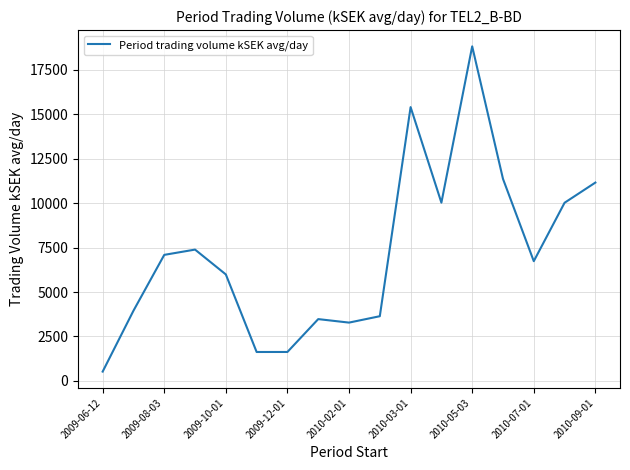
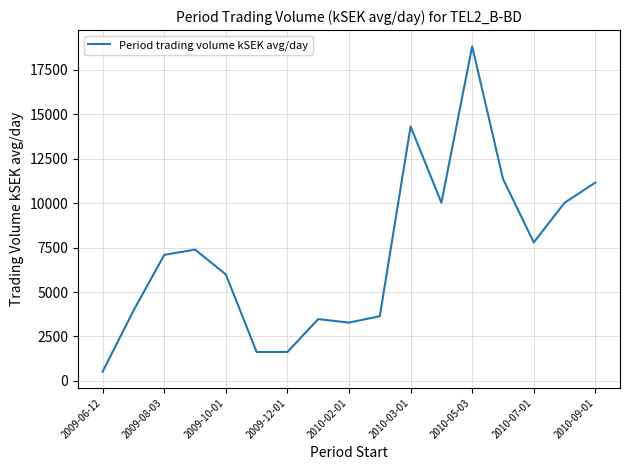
2010-03-01: 15400 -> 14300
2010-07-01: 6700 -> 7800
